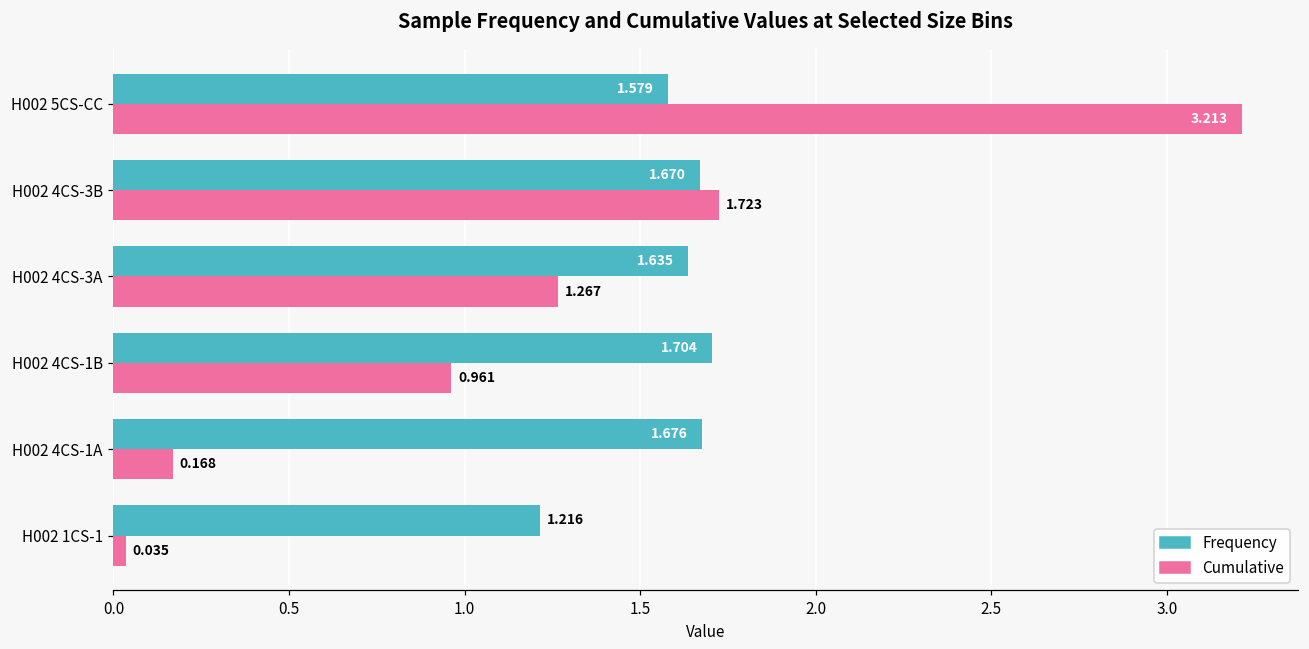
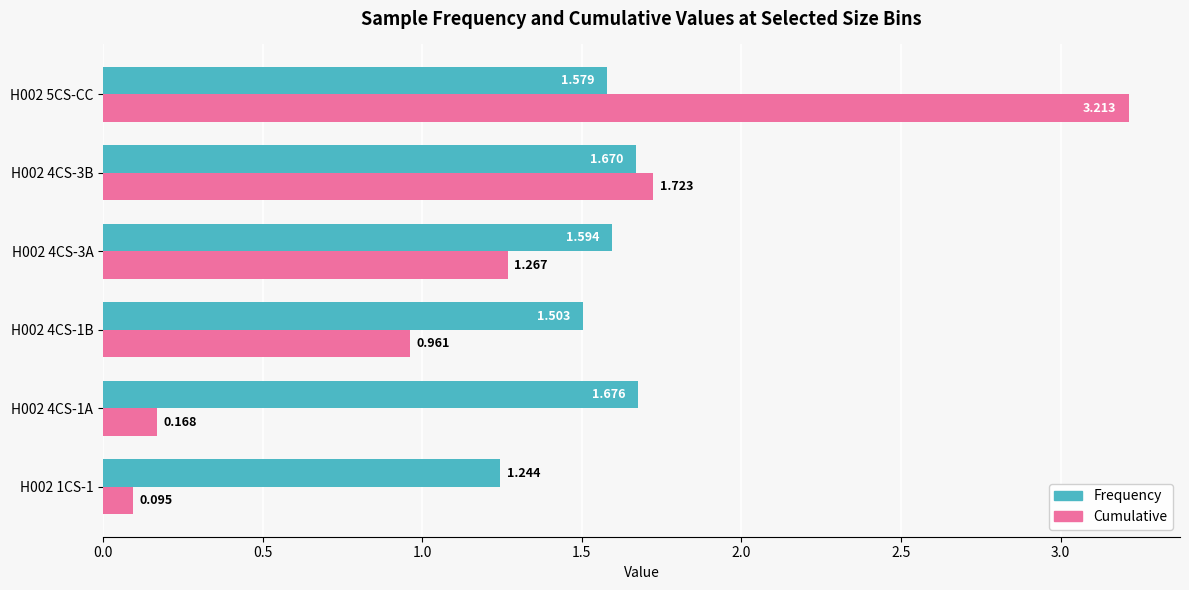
Frequency, H002 4CS-3A: 1.635 -> 1.594
Frequency, H002 4CS-1B: 1.704 -> 1.503
Frequency, H002 1CS-1: 1.216 -> 1.244
Cumulative, H002 1CS-1: 0.035 -> 0.095
